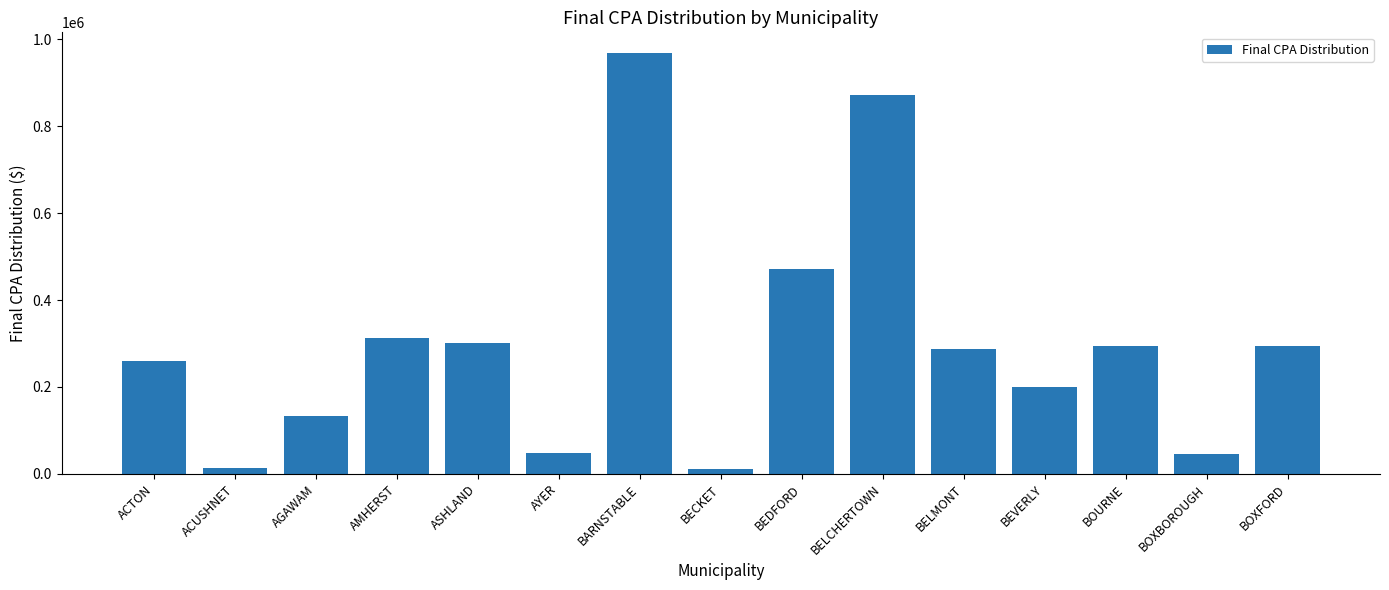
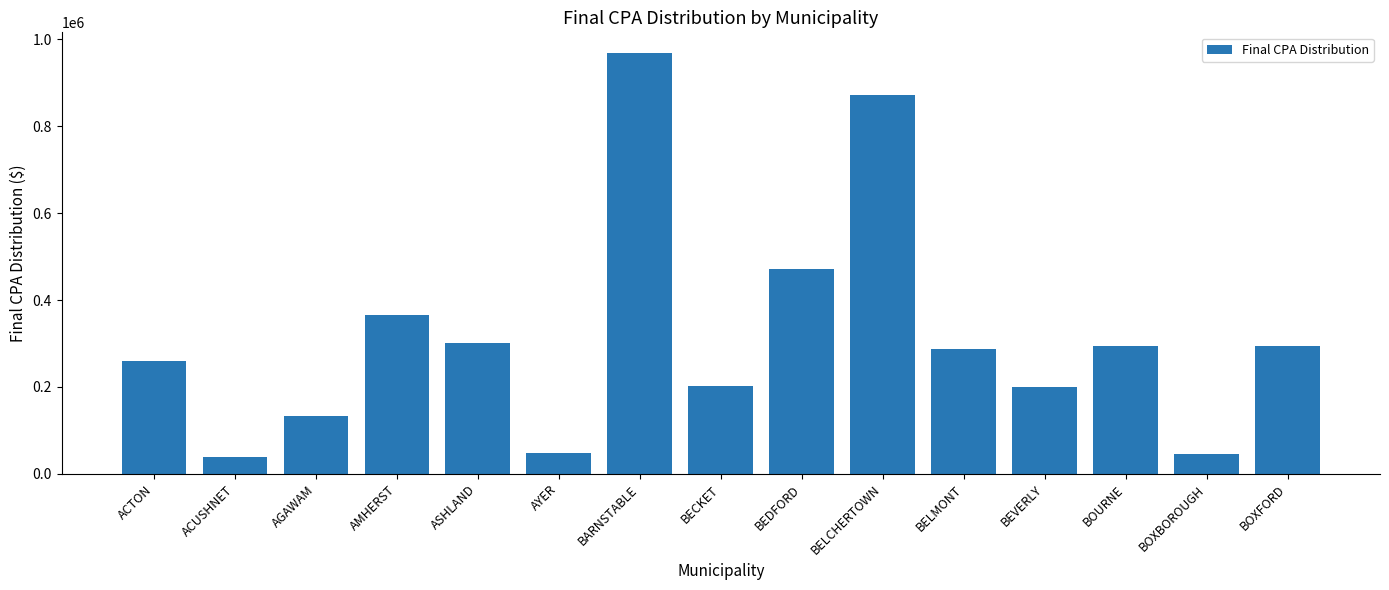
ACUSHNET: 10000 -> 40000
AMHERST: 310000 -> 370000
BECKET: 10000 -> 200000
